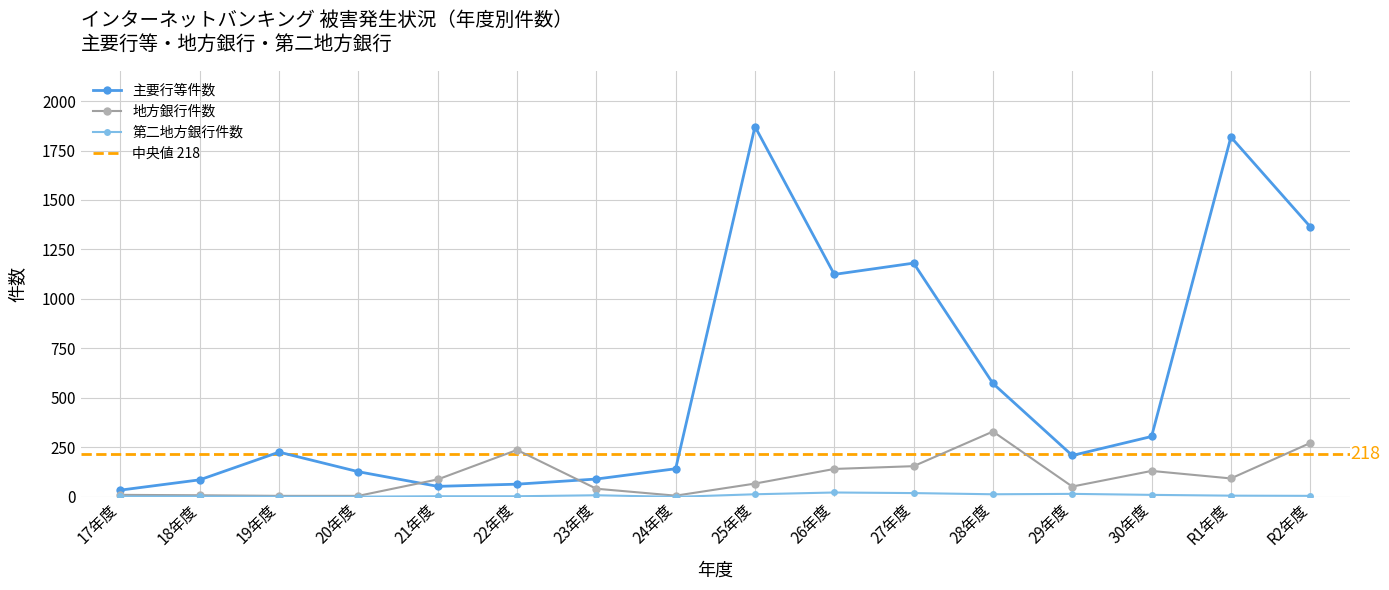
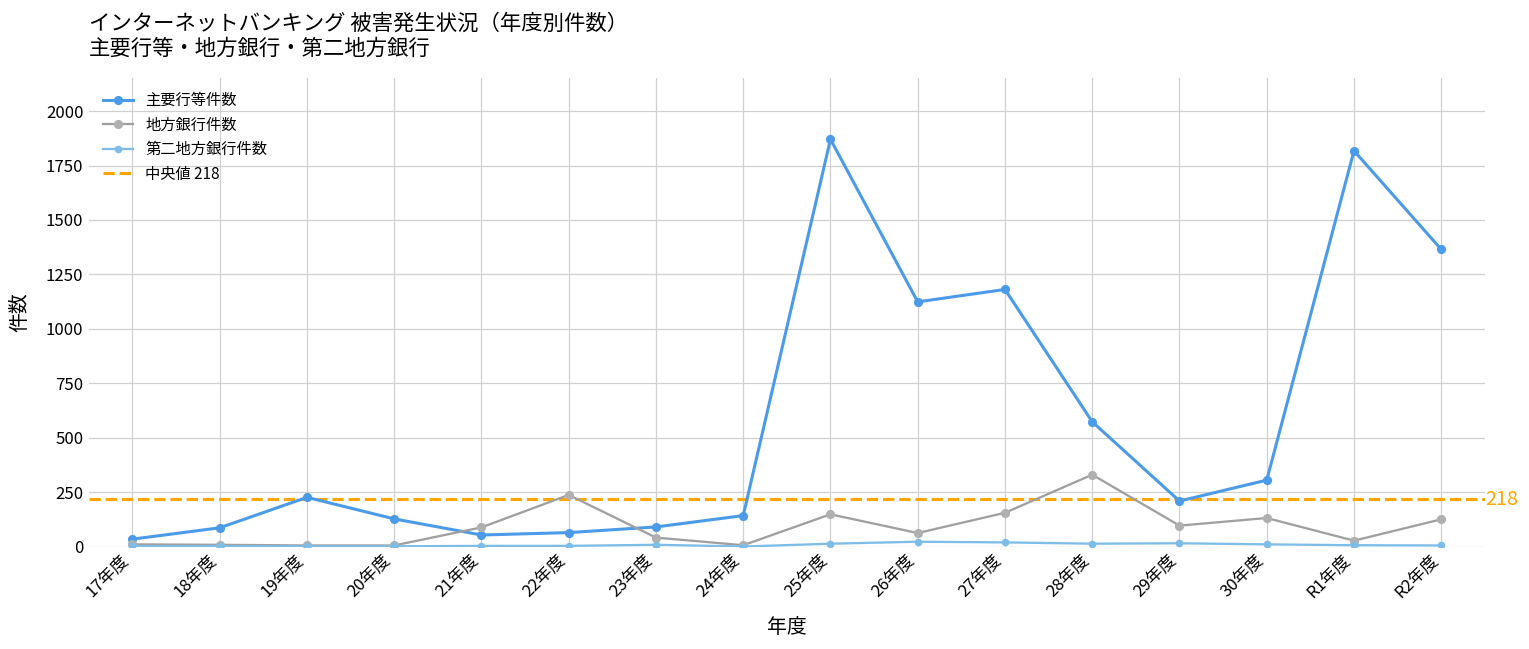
地方銀行件数, 25年度: 70 -> 150
地方銀行件数, 26年度: 140 -> 60
地方銀行件数, 29年度: 50 -> 100
地方銀行件数, R1年度: 90 -> 30
地方銀行件数, R2年度: 270 -> 130
